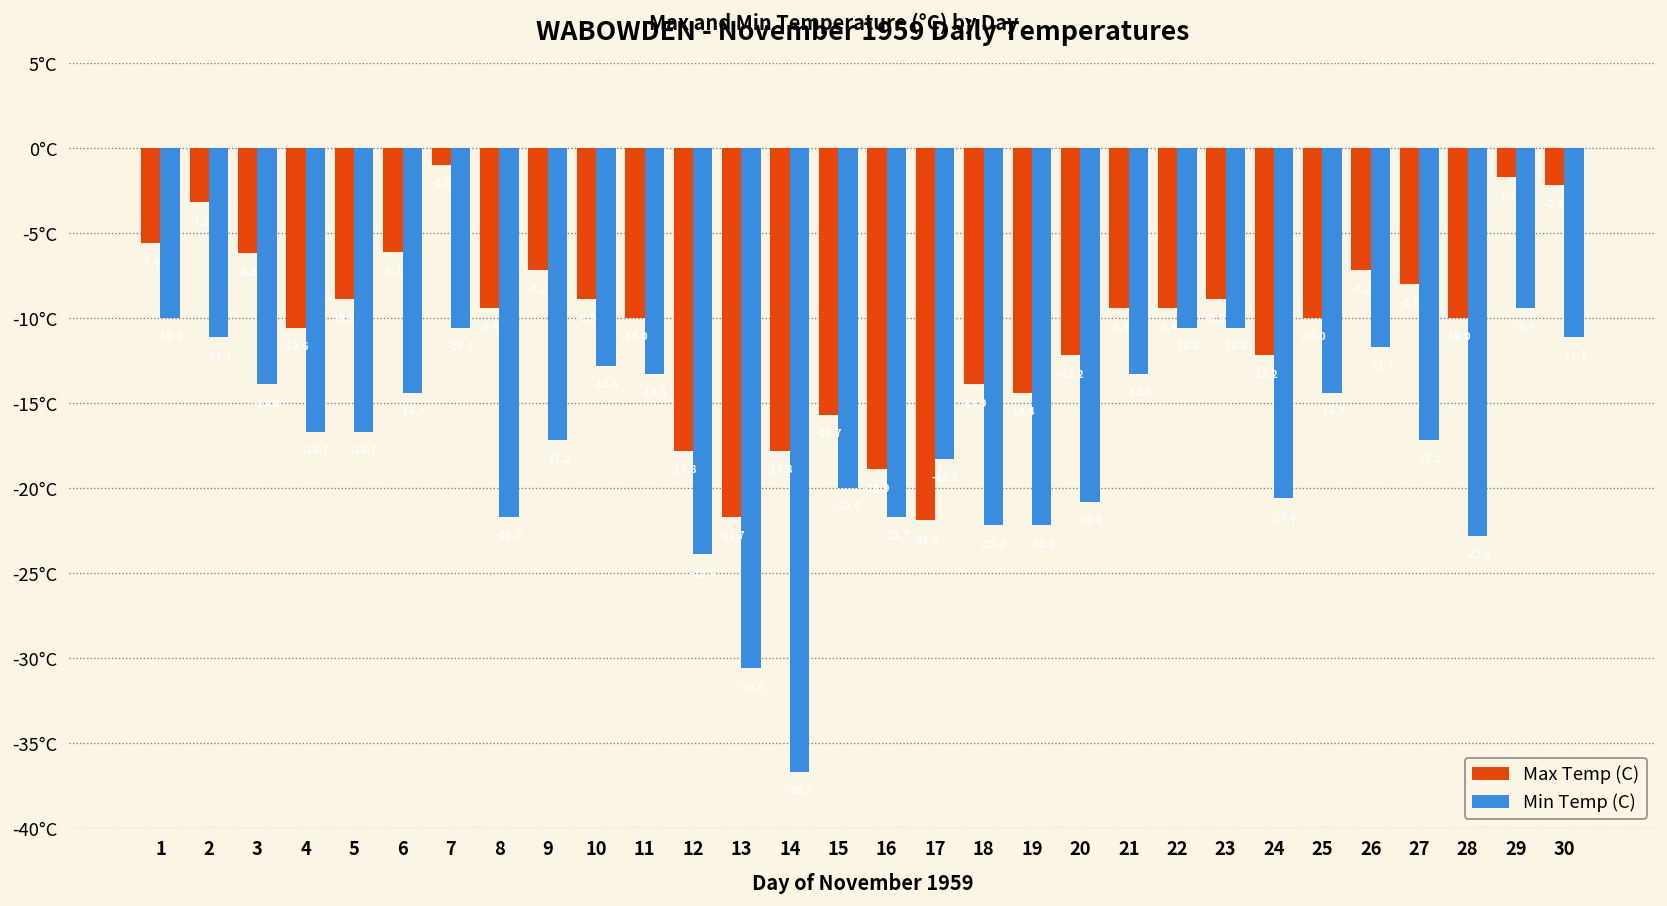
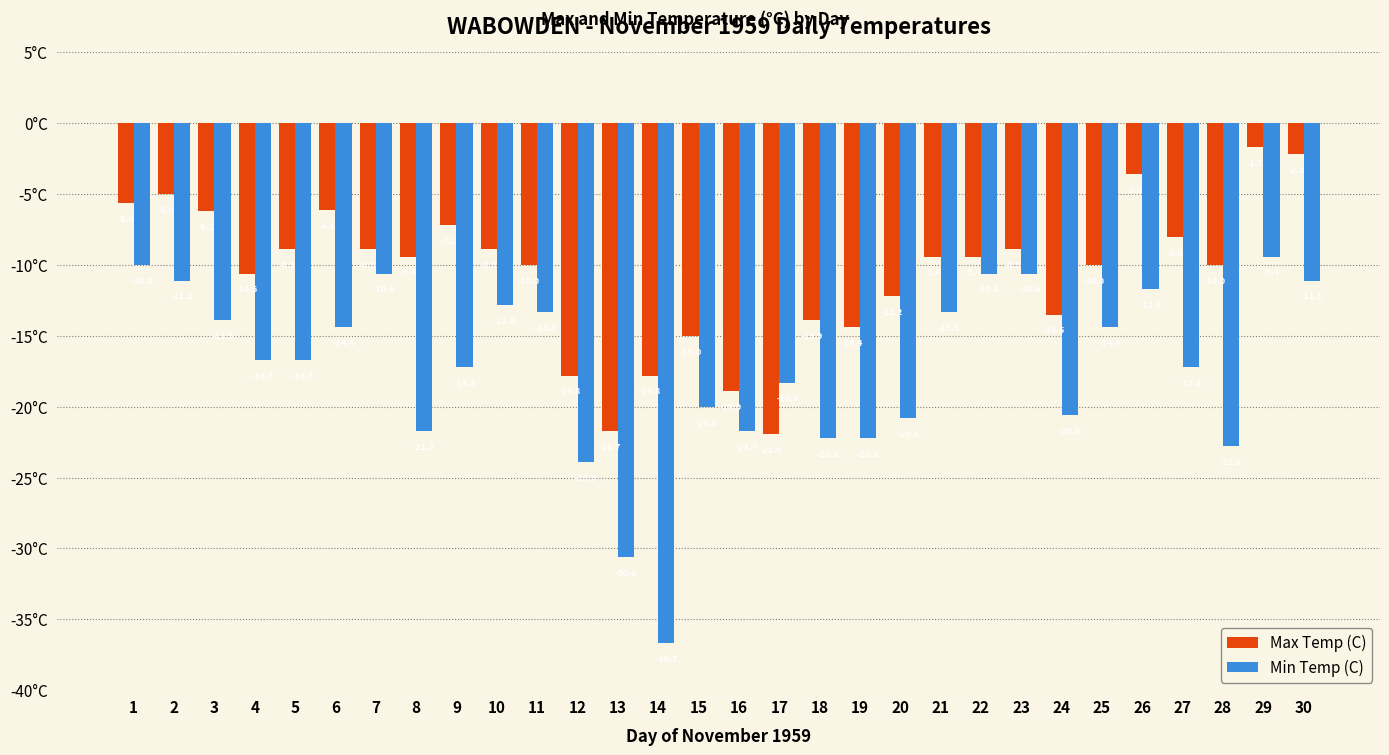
Max Temp (C), 2: -3.2°C -> -5.0°C
Max Temp (C), 7: -1.0°C -> -8.9°C
Max Temp (C), 15: -15.7°C -> -15.0°C
Max Temp (C), 24: -12.2°C -> -13.5°C
Max Temp (C), 26: -7.2°C -> -3.6°C
